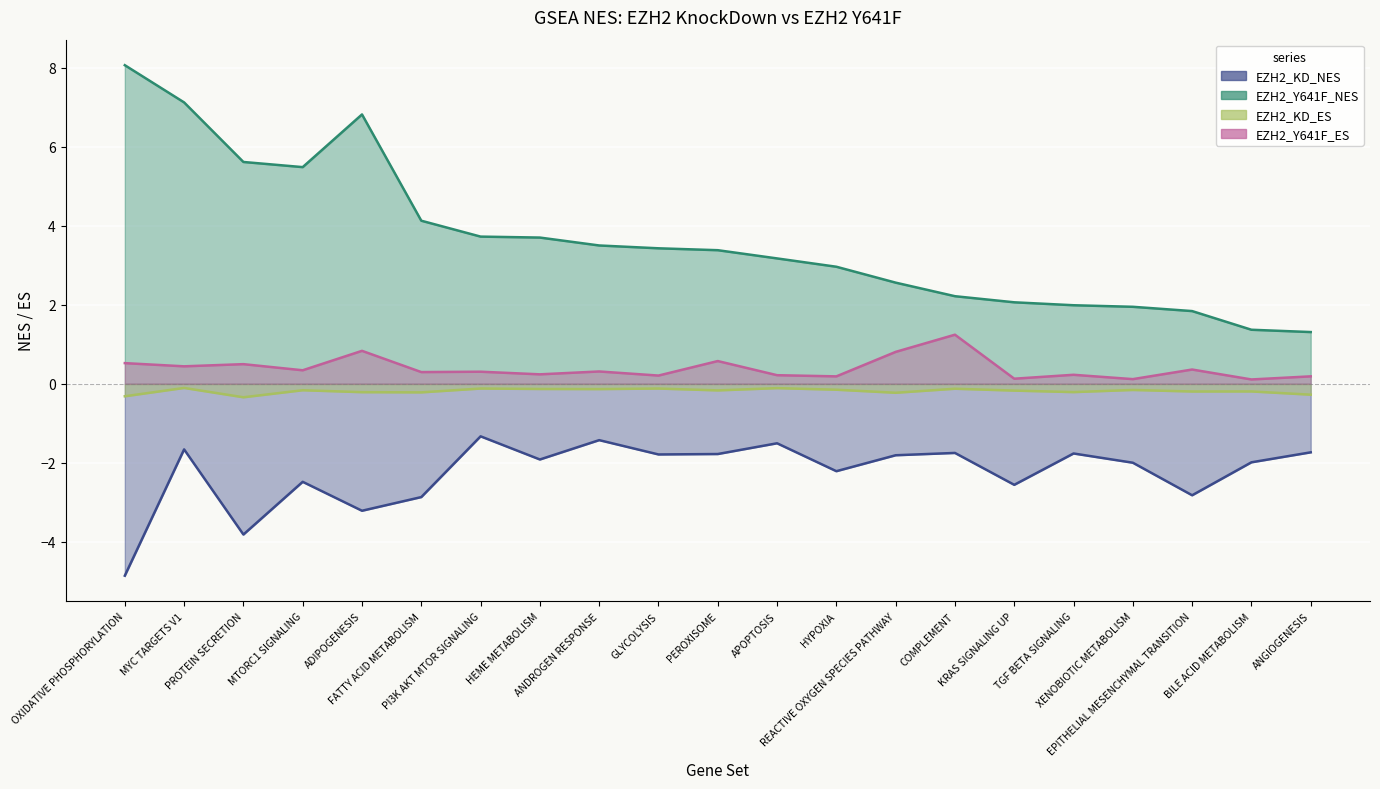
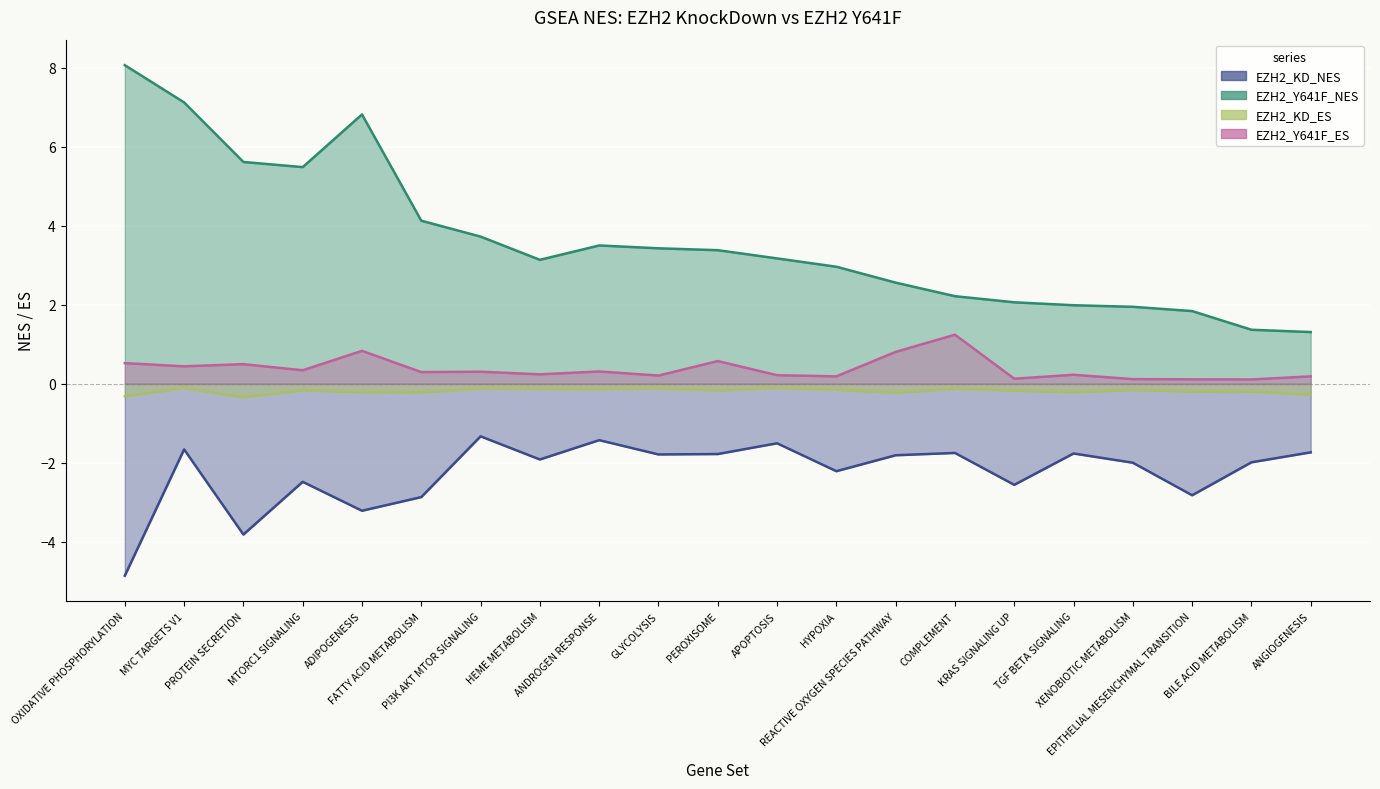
EZH2_Y641F_NES, HEME METABOLISM: 3.7 -> 3.1
EZH2_Y641F_ES, EPITHELIAL MESENCHYMAL TRANSITION: 0.4 -> 0.1
